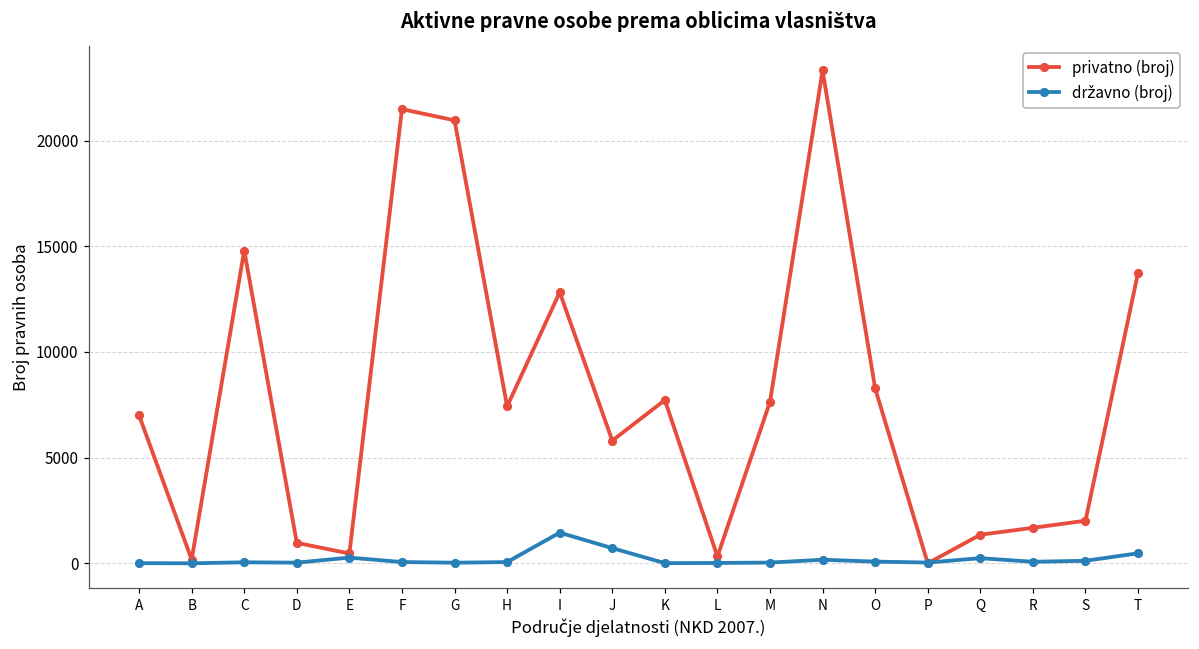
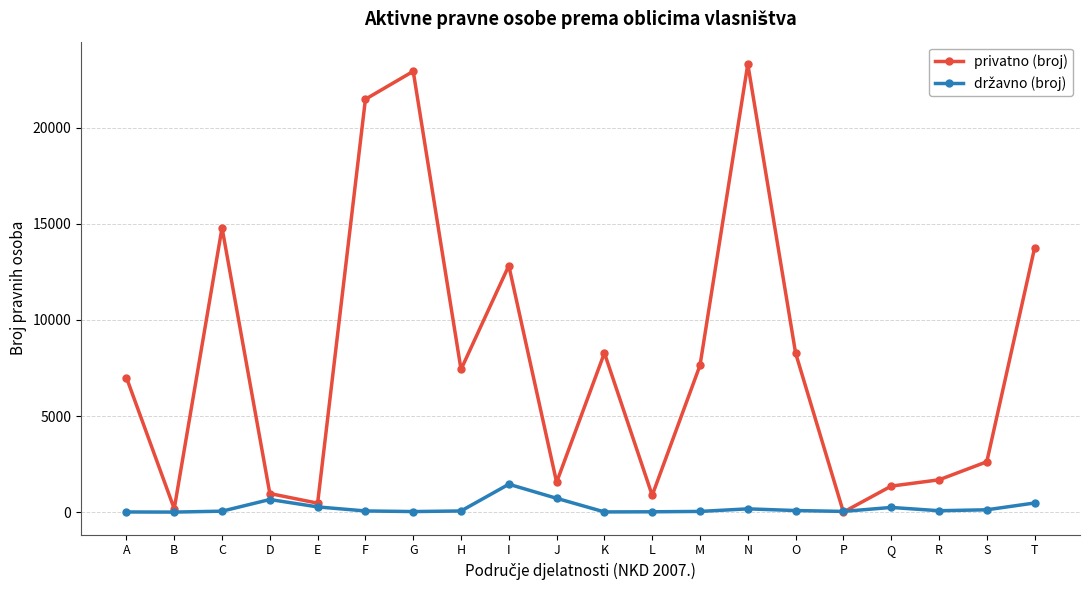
državno (broj), D: 0 -> 700
privatno (broj), G: 21000 -> 22900
privatno (broj), J: 5800 -> 1600
privatno (broj), K: 7700 -> 8300
privatno (broj), L: 300 -> 900
privatno (broj), S: 2000 -> 2600
